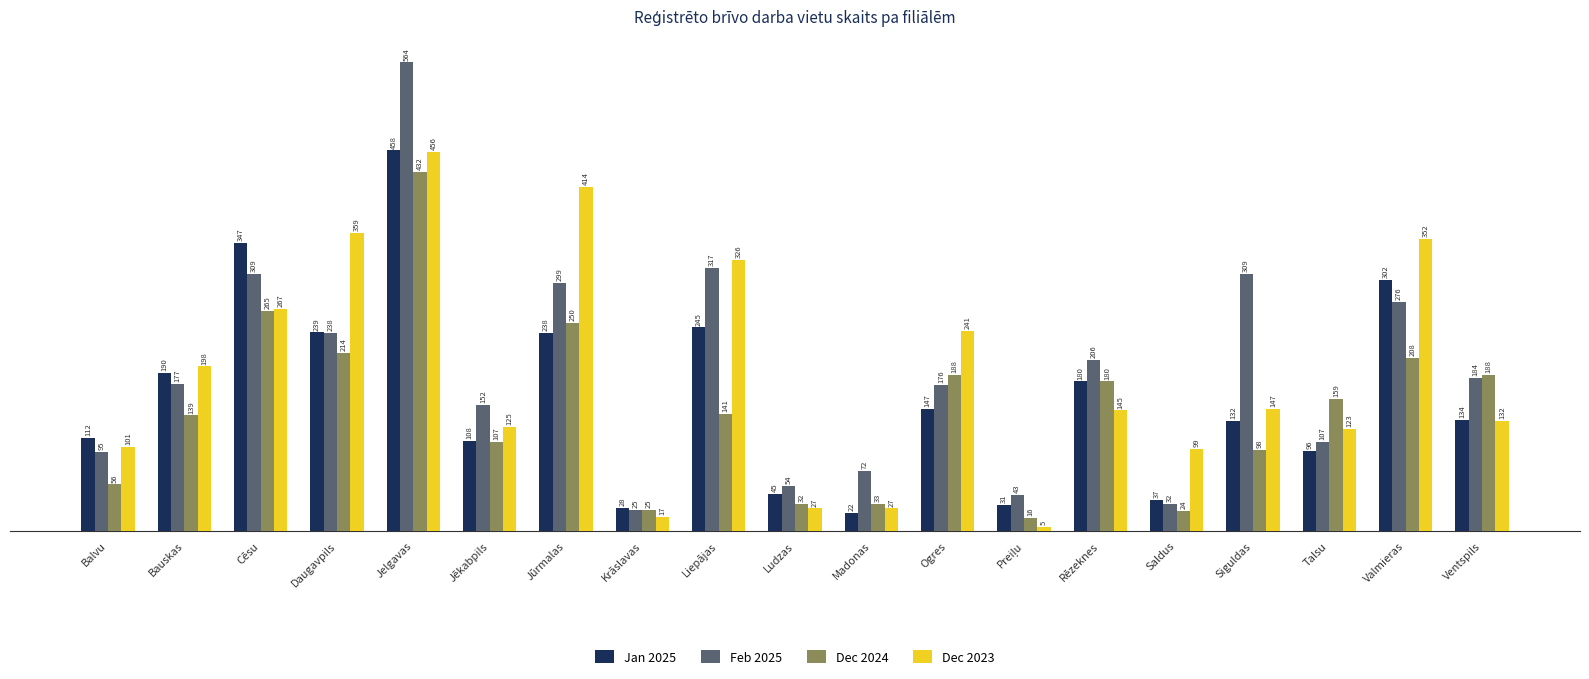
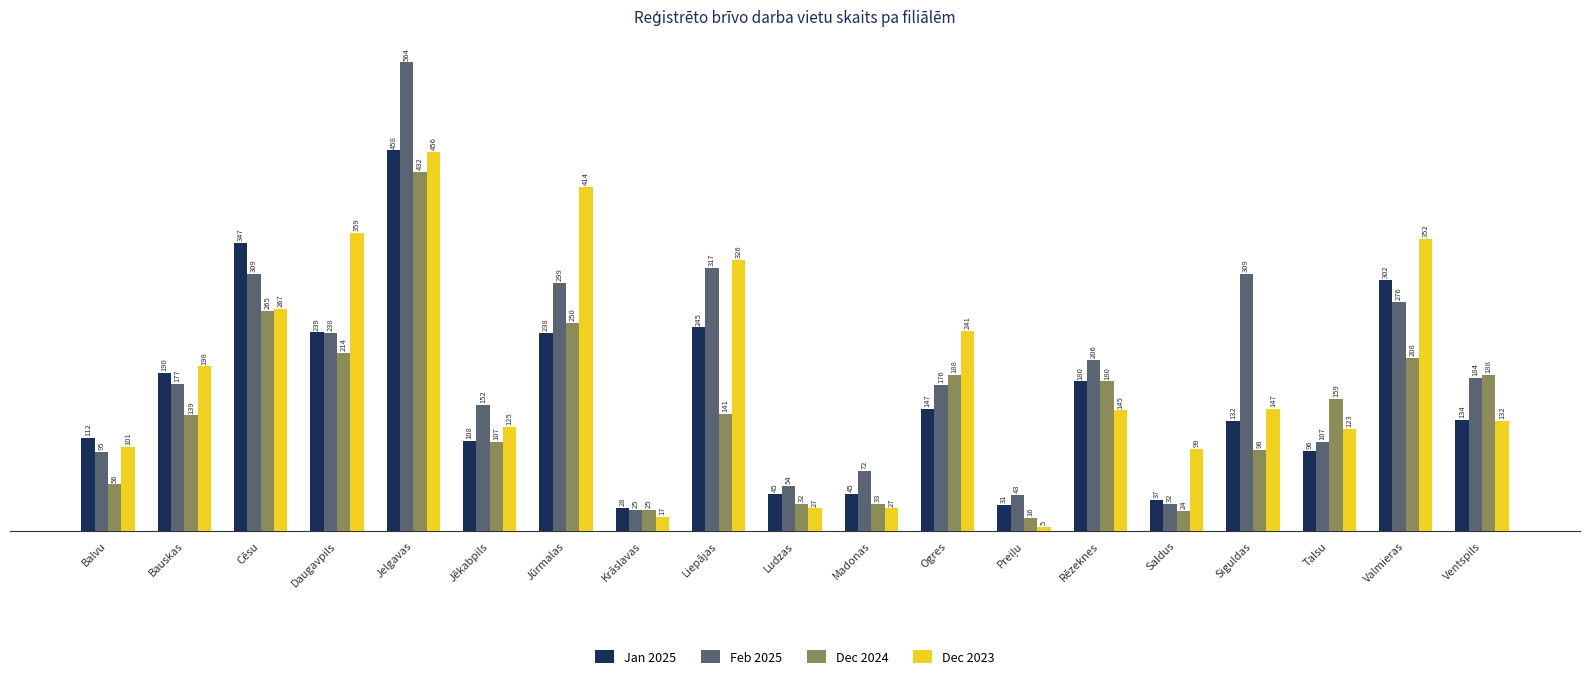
Jan 2025, Madonas: 22 -> 45
